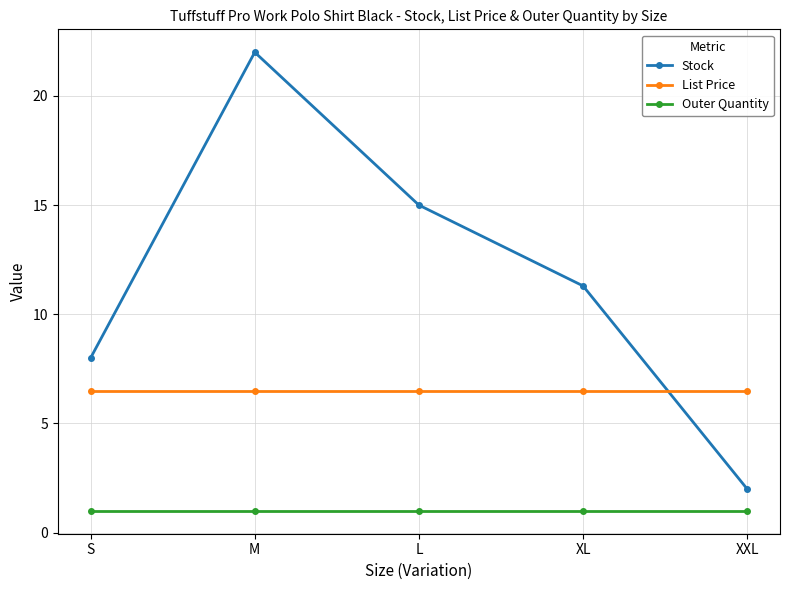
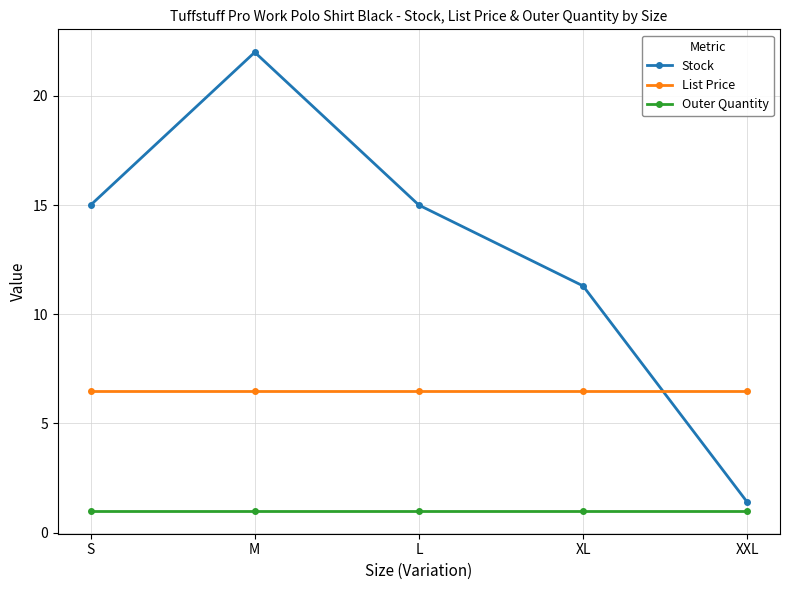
Stock, S: 8 -> 15
Stock, XXL: 2.0 -> 1.4
